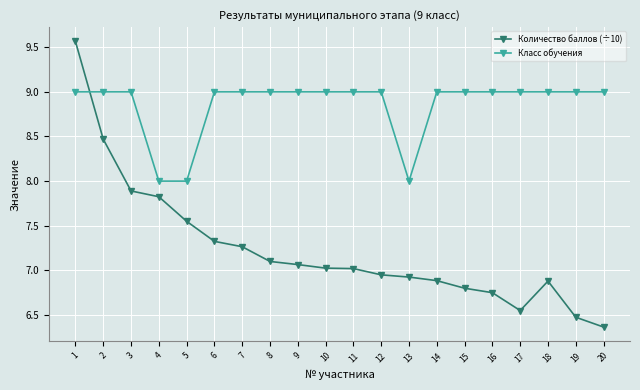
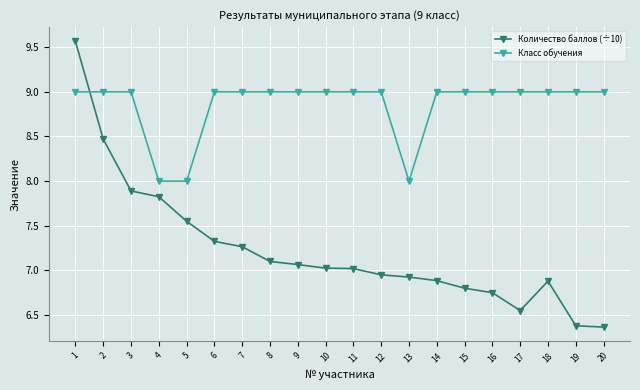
Количество баллов (÷10), 19: 6.5 -> 6.4
